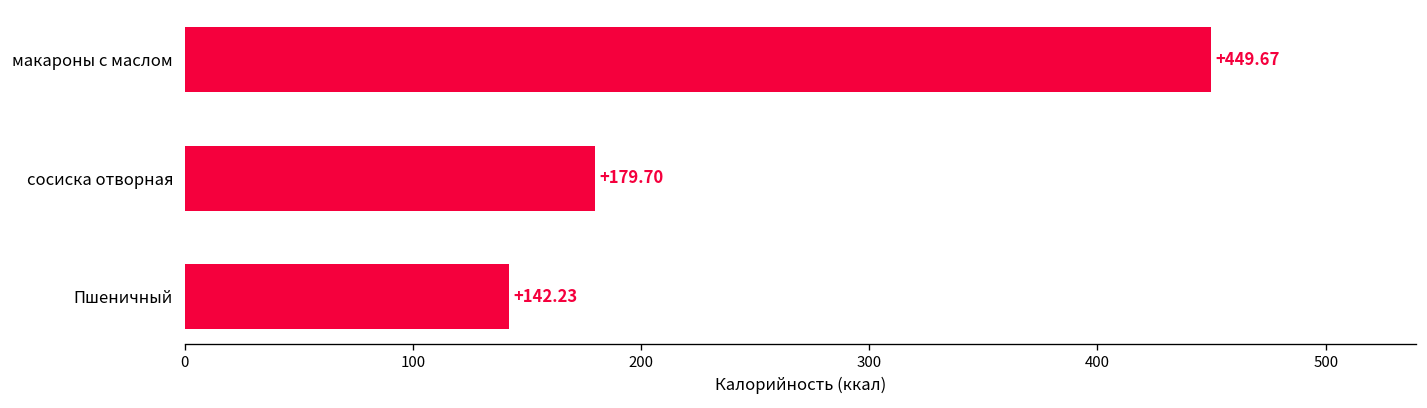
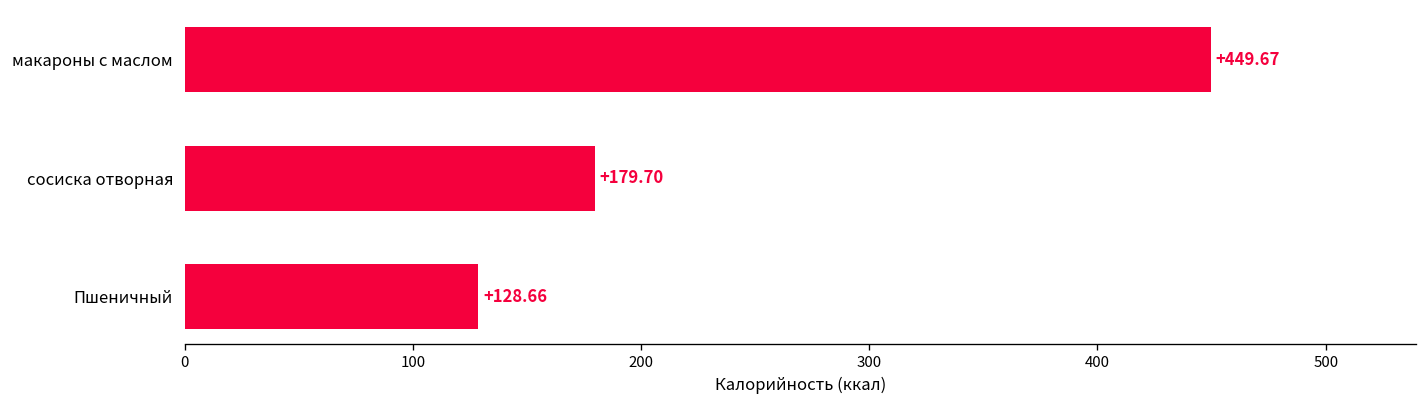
Пшеничный: +142.23 -> +128.66
